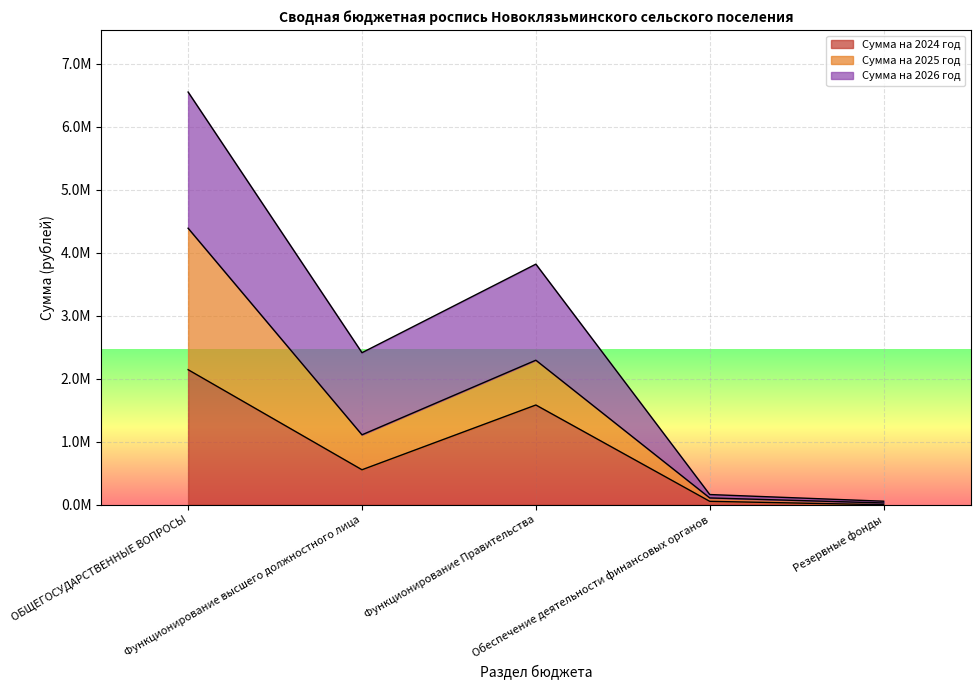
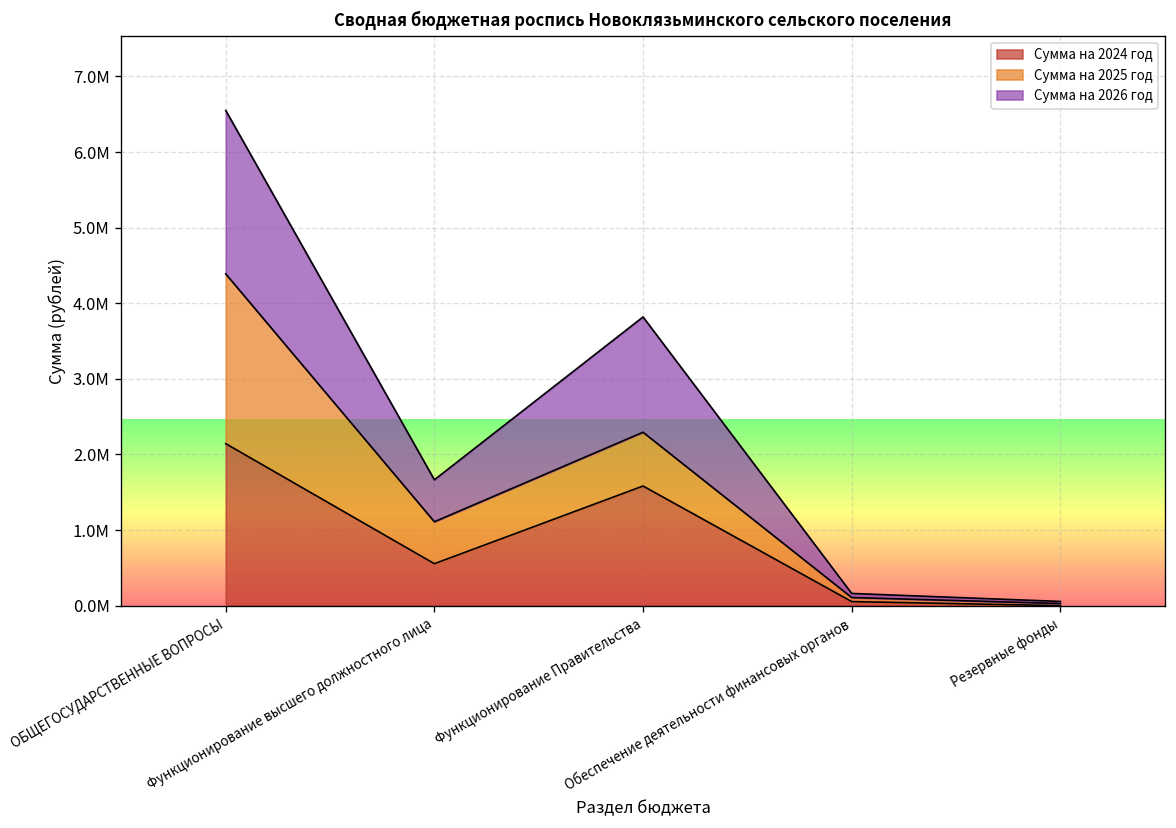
Сумма на 2026 год, Функционирование высшего должностного лица: 1300000 -> 600000
